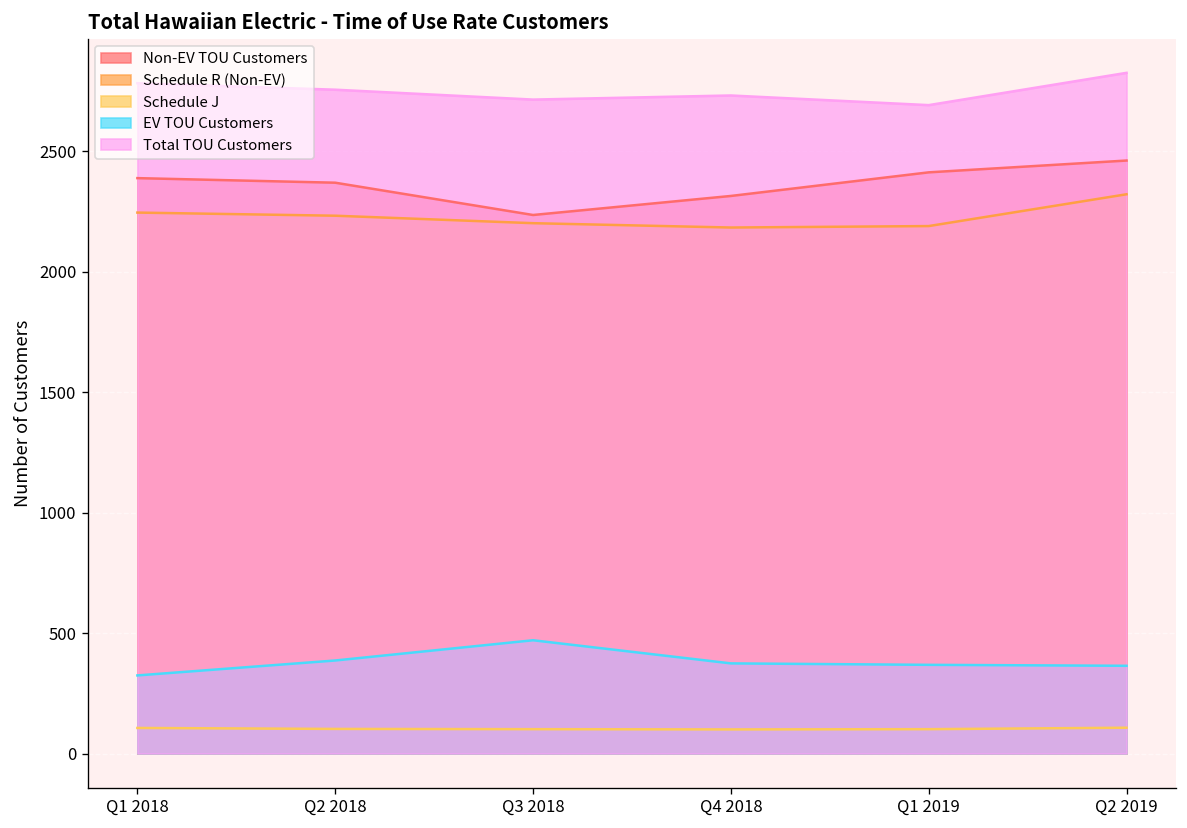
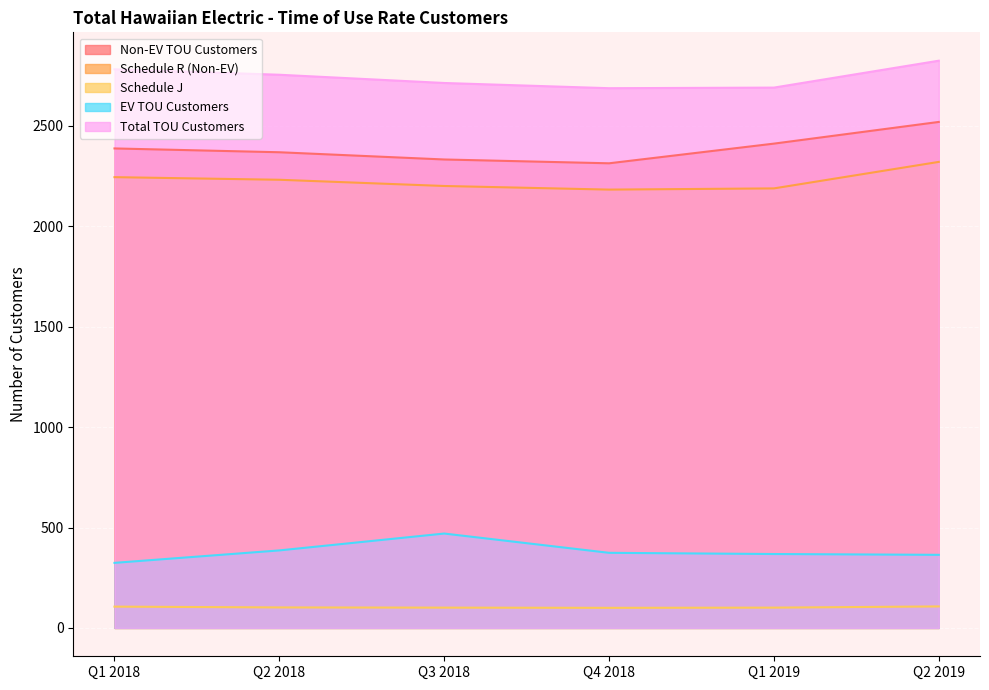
Non-EV TOU Customers, Q3 2018: 2240 -> 2330
Total TOU Customers, Q4 2018: 2730 -> 2690
Non-EV TOU Customers, Q2 2019: 2460 -> 2520
